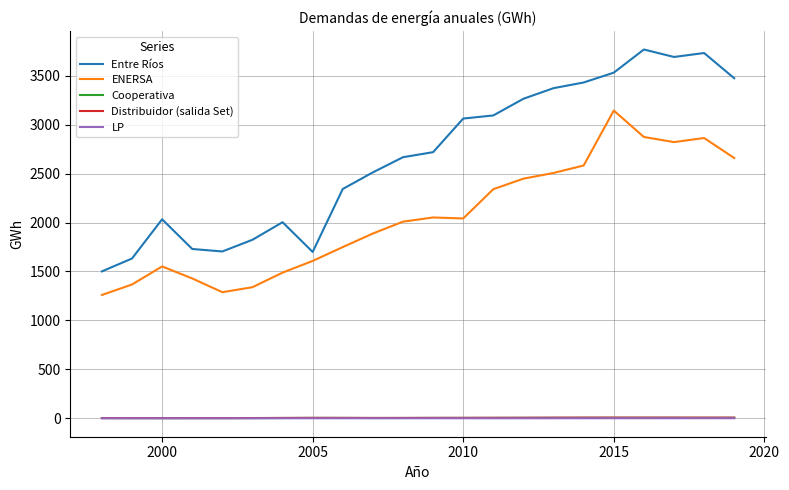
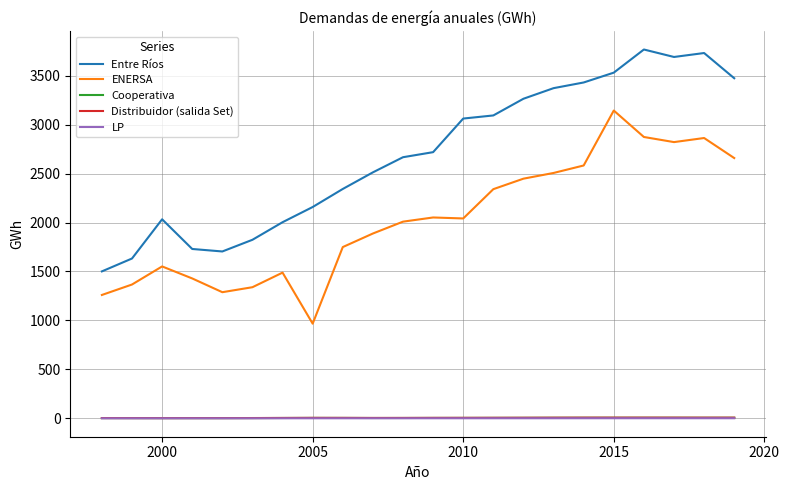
Entre Ríos, 2005: 1700 -> 2200
ENERSA, 2005: 1600 -> 1000
